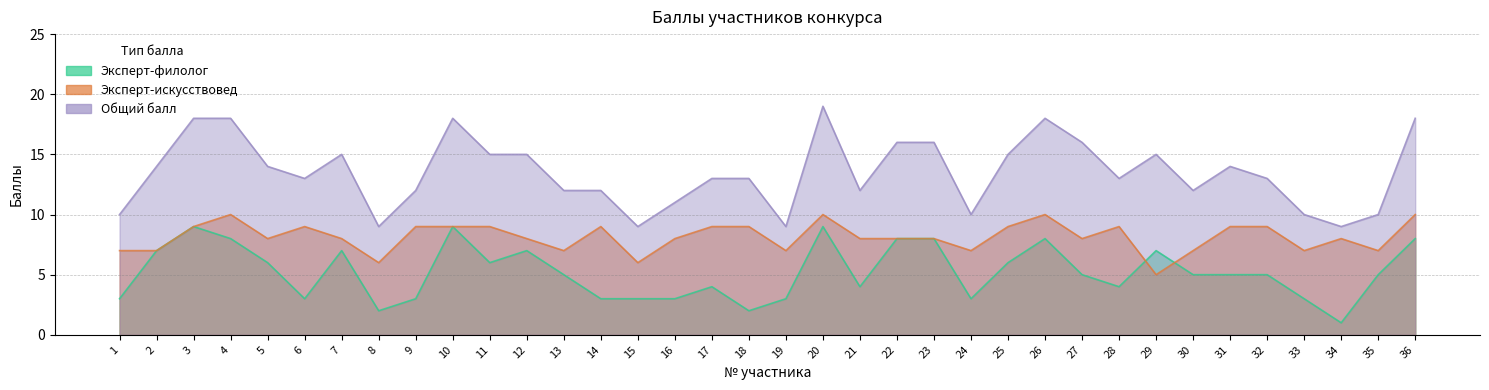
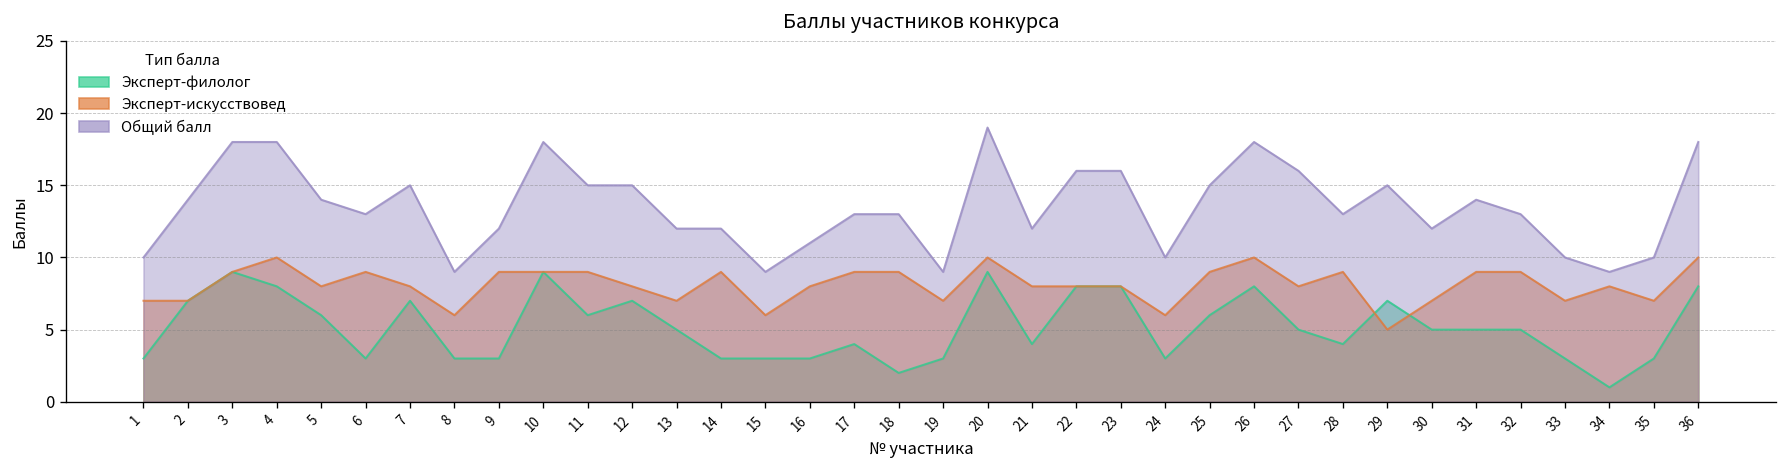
Эксперт-филолог, 8: 2 -> 3
Эксперт-искусствовед, 24: 7 -> 6
Эксперт-филолог, 35: 5 -> 3
